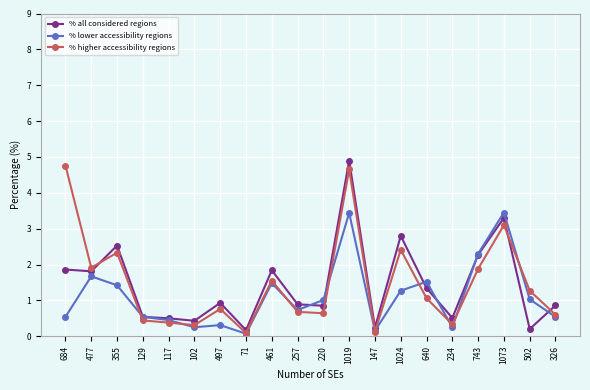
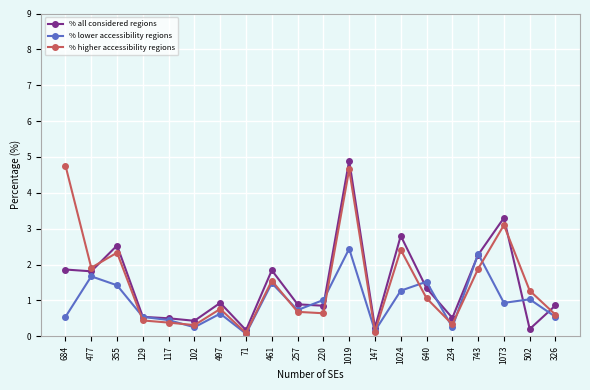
% lower accessibility regions, 497: 0.3 -> 0.6
% lower accessibility regions, 1019: 3.4 -> 2.4
% lower accessibility regions, 1073: 3.5 -> 0.9
